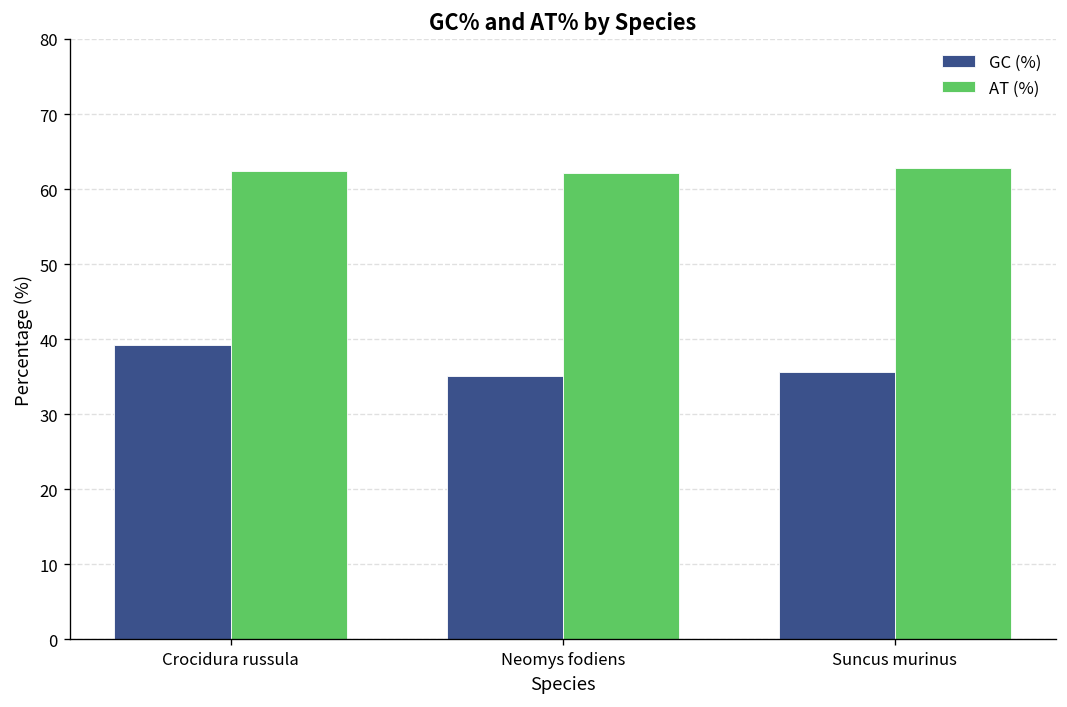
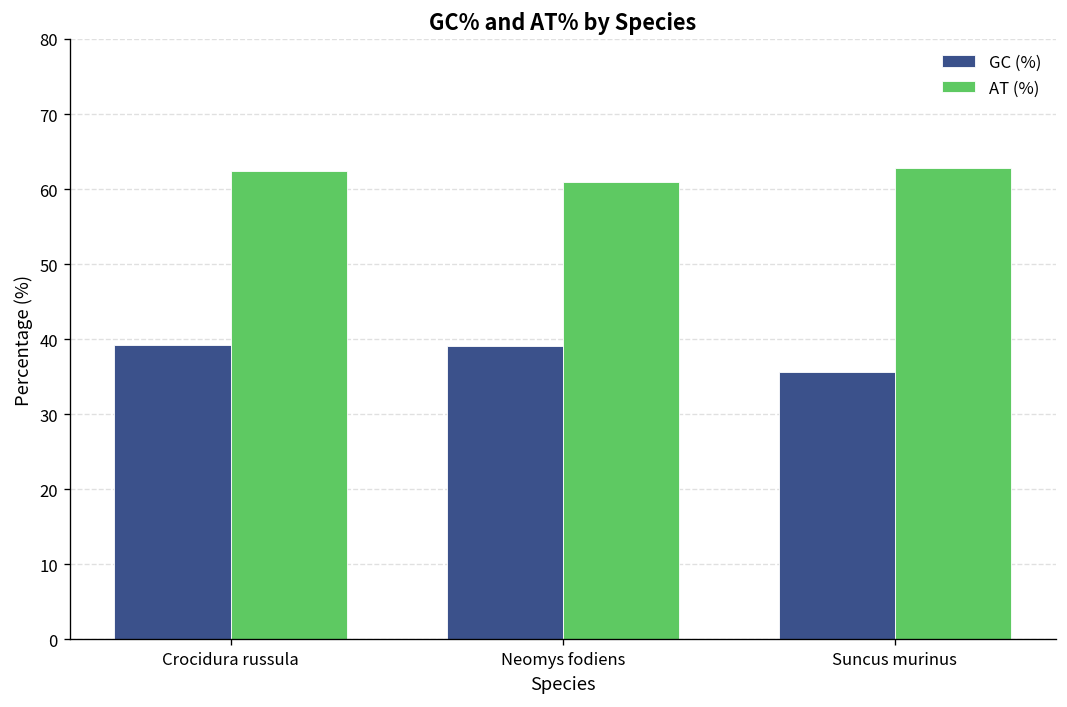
GC (%), Neomys fodiens: 35 -> 39
AT (%), Neomys fodiens: 62 -> 61
